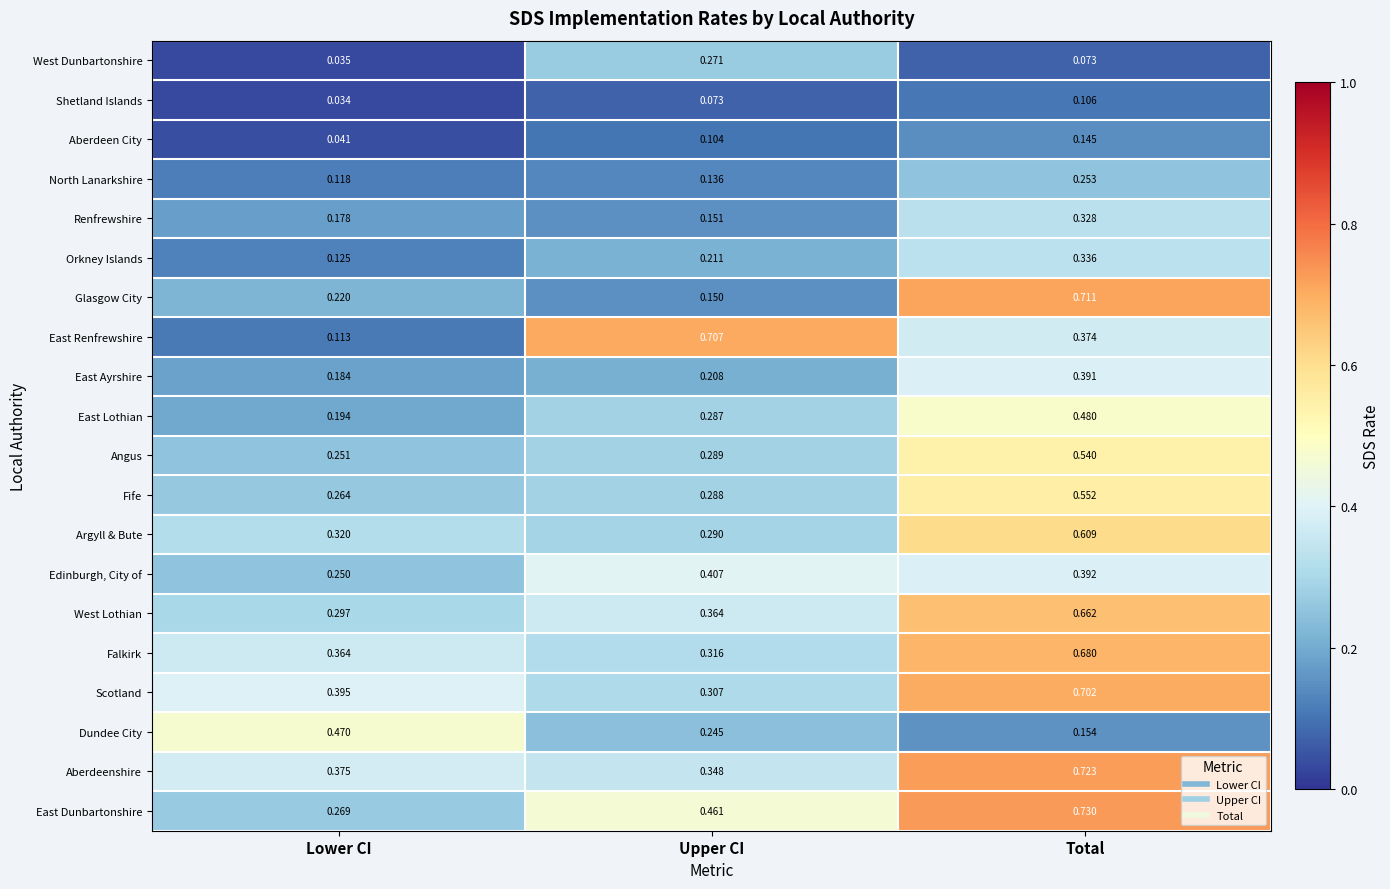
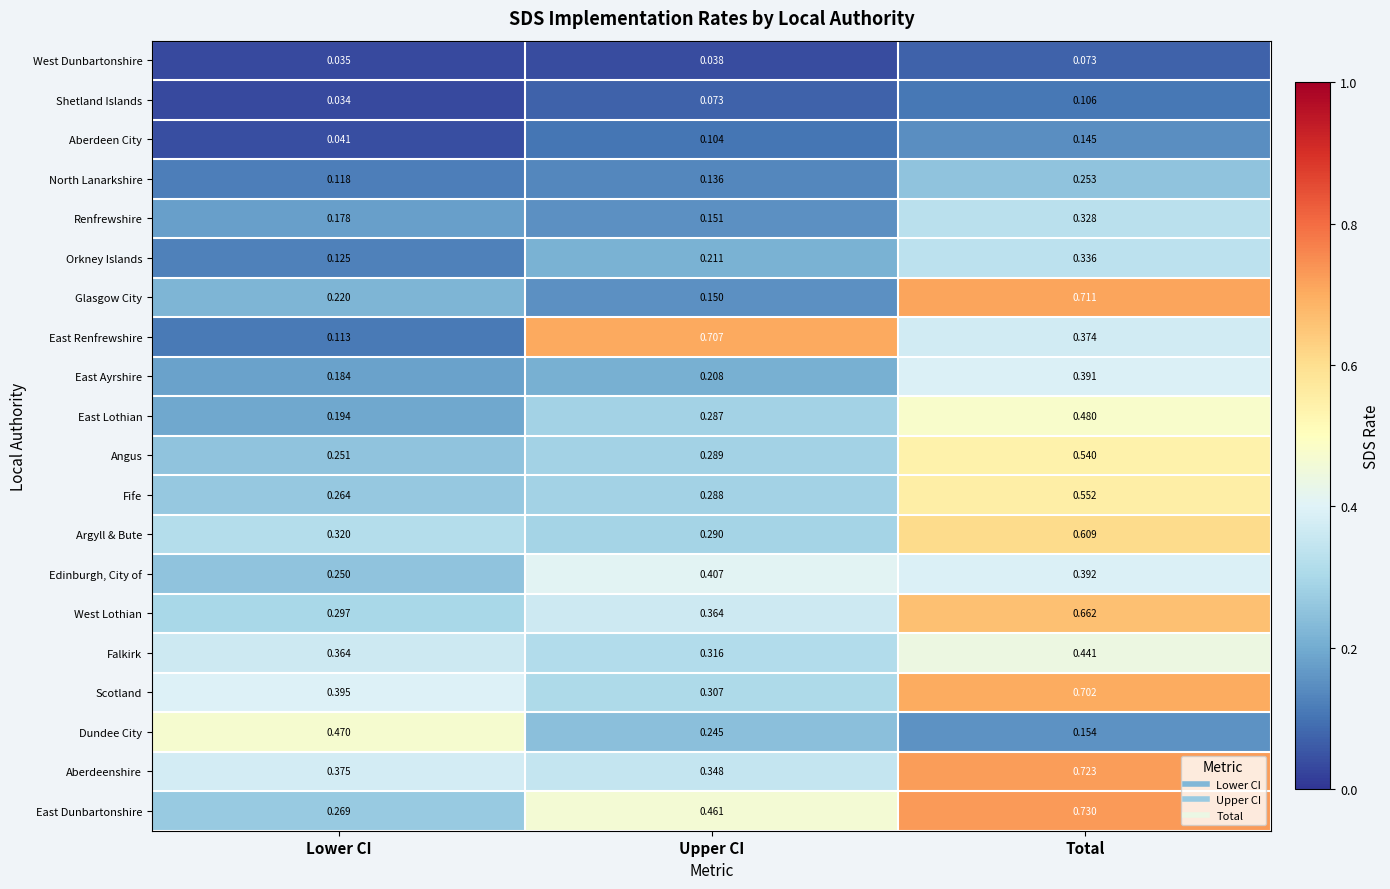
West Dunbartonshire, Upper CI: 0.271 -> 0.038
Falkirk, Total: 0.680 -> 0.441
